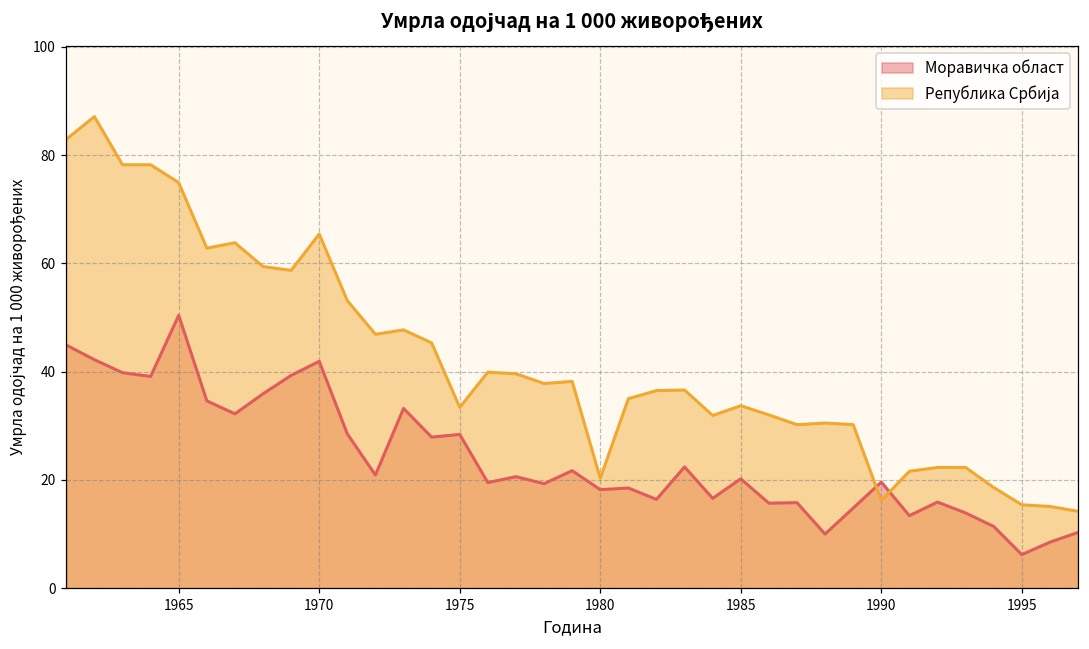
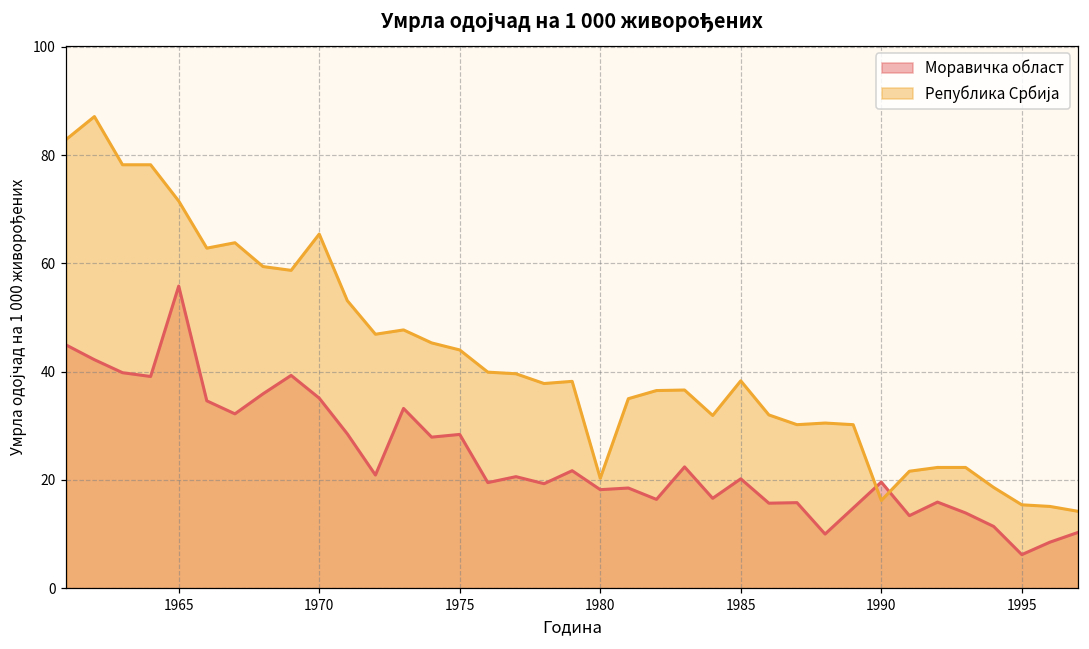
Моравичка област, 1965: 50 -> 56
Република Србија, 1965: 75 -> 72
Моравичка област, 1970: 42 -> 35
Република Србија, 1975: 33 -> 44
Република Србија, 1985: 34 -> 38
